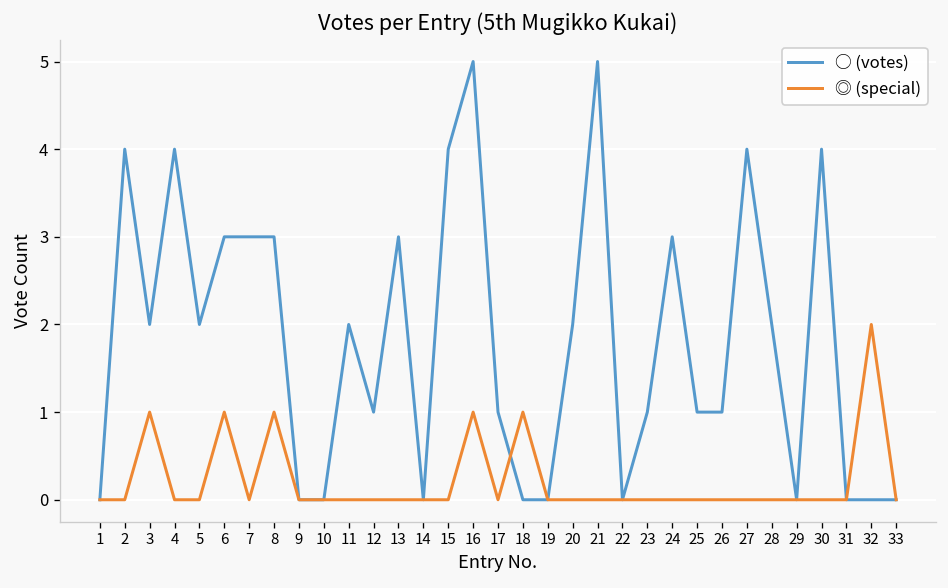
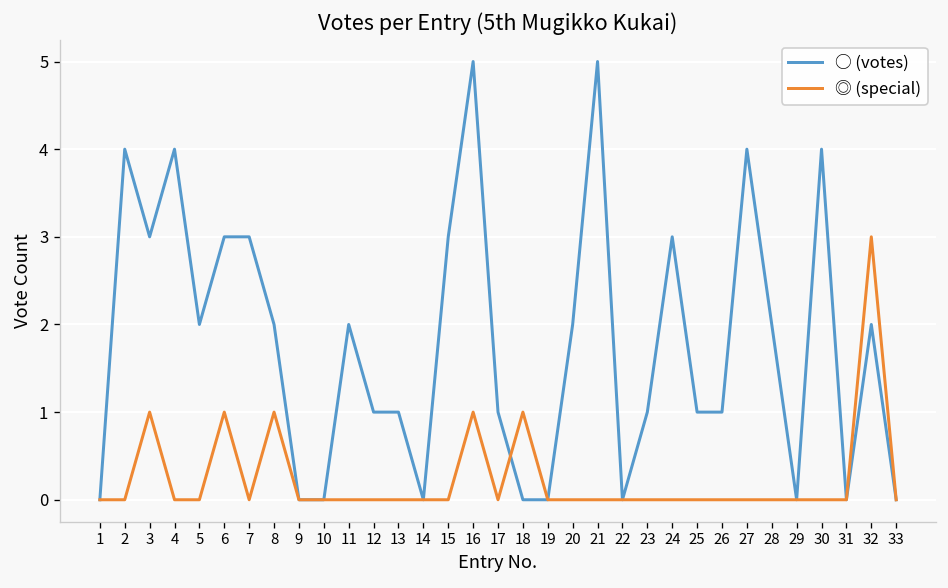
○ (votes), 3: 2 -> 3
○ (votes), 8: 3 -> 2
○ (votes), 13: 3 -> 1
○ (votes), 15: 4 -> 3
○ (votes), 32: 0 -> 2
◎ (special), 32: 2 -> 3
